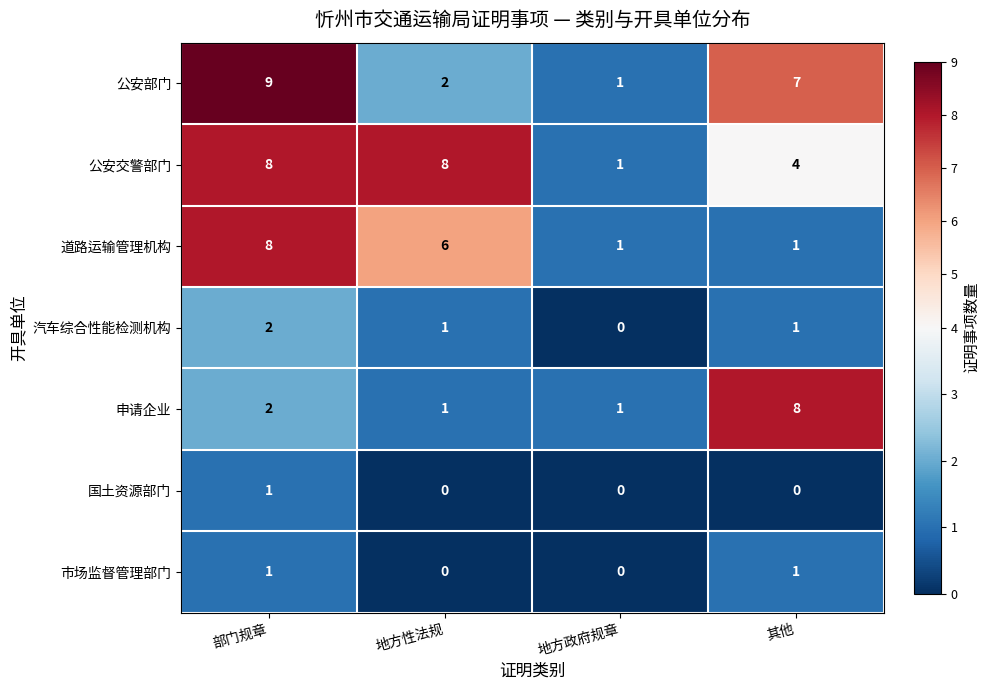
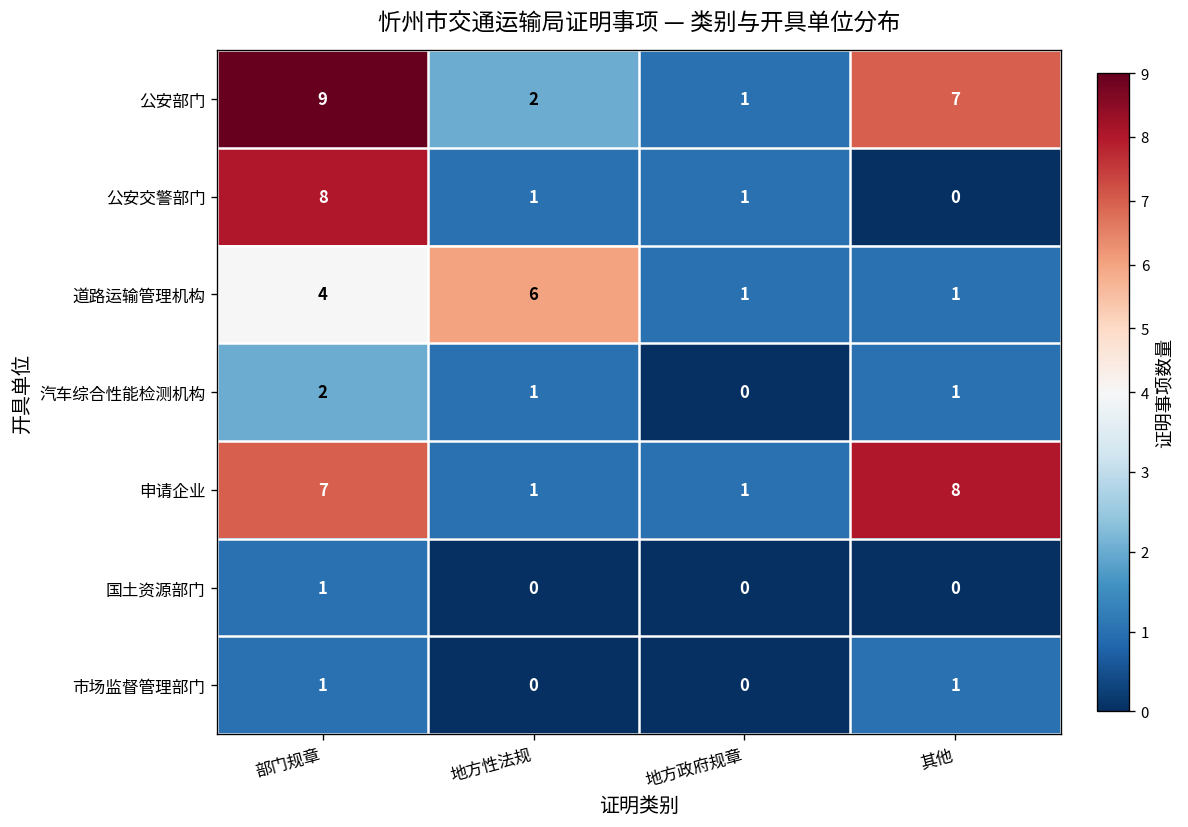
公安交警部门, 地方性法规: 8 -> 1
公安交警部门, 其他: 4 -> 0
道路运输管理机构, 部门规章: 8 -> 4
申请企业, 部门规章: 2 -> 7
